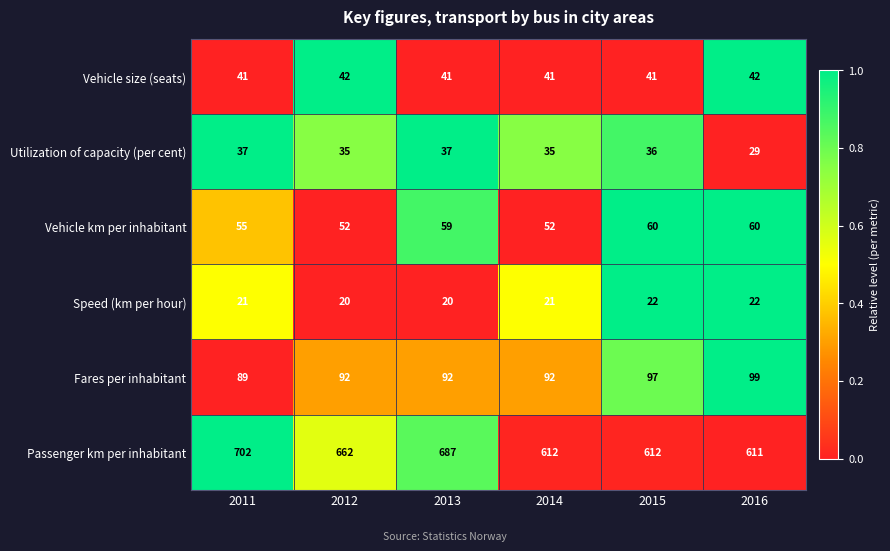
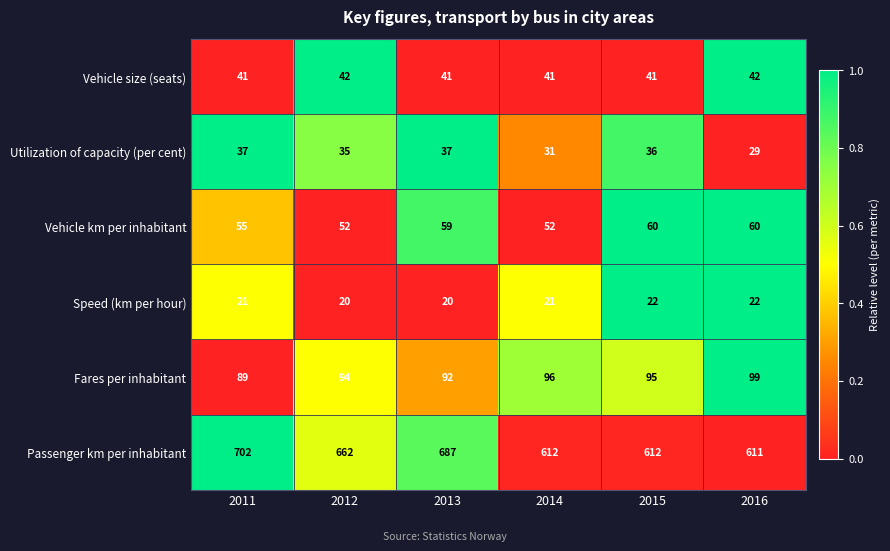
Utilization of capacity (per cent), 2014: 35 -> 31
Fares per inhabitant, 2012: 92 -> 94
Fares per inhabitant, 2014: 92 -> 96
Fares per inhabitant, 2015: 97 -> 95
